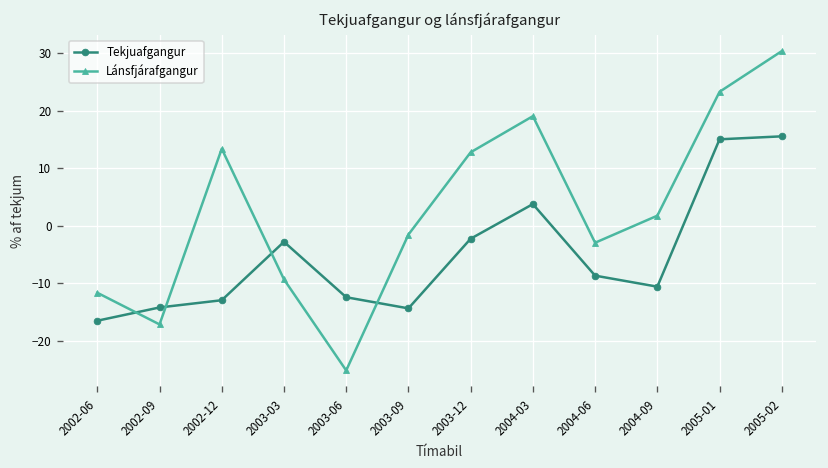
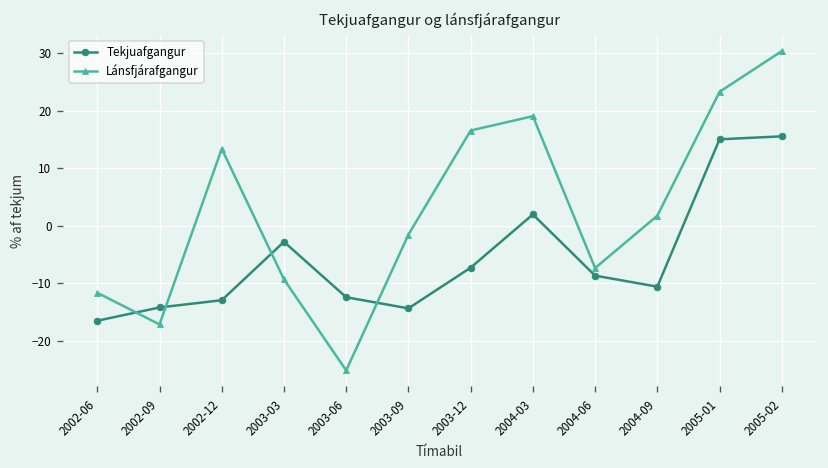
Tekjuafgangur, 2003-12: -2 -> -7
Lánsfjárafgangur, 2003-12: 13 -> 17
Tekjuafgangur, 2004-03: 4 -> 2
Lánsfjárafgangur, 2004-06: -3 -> -7
